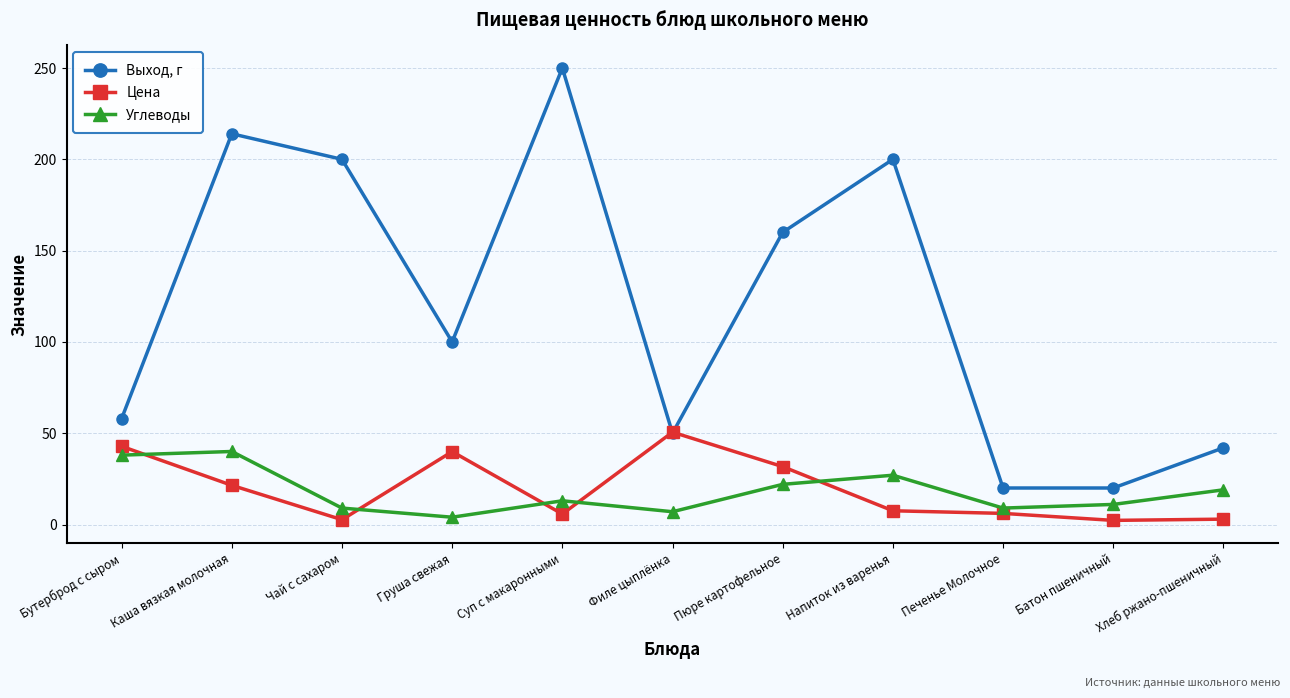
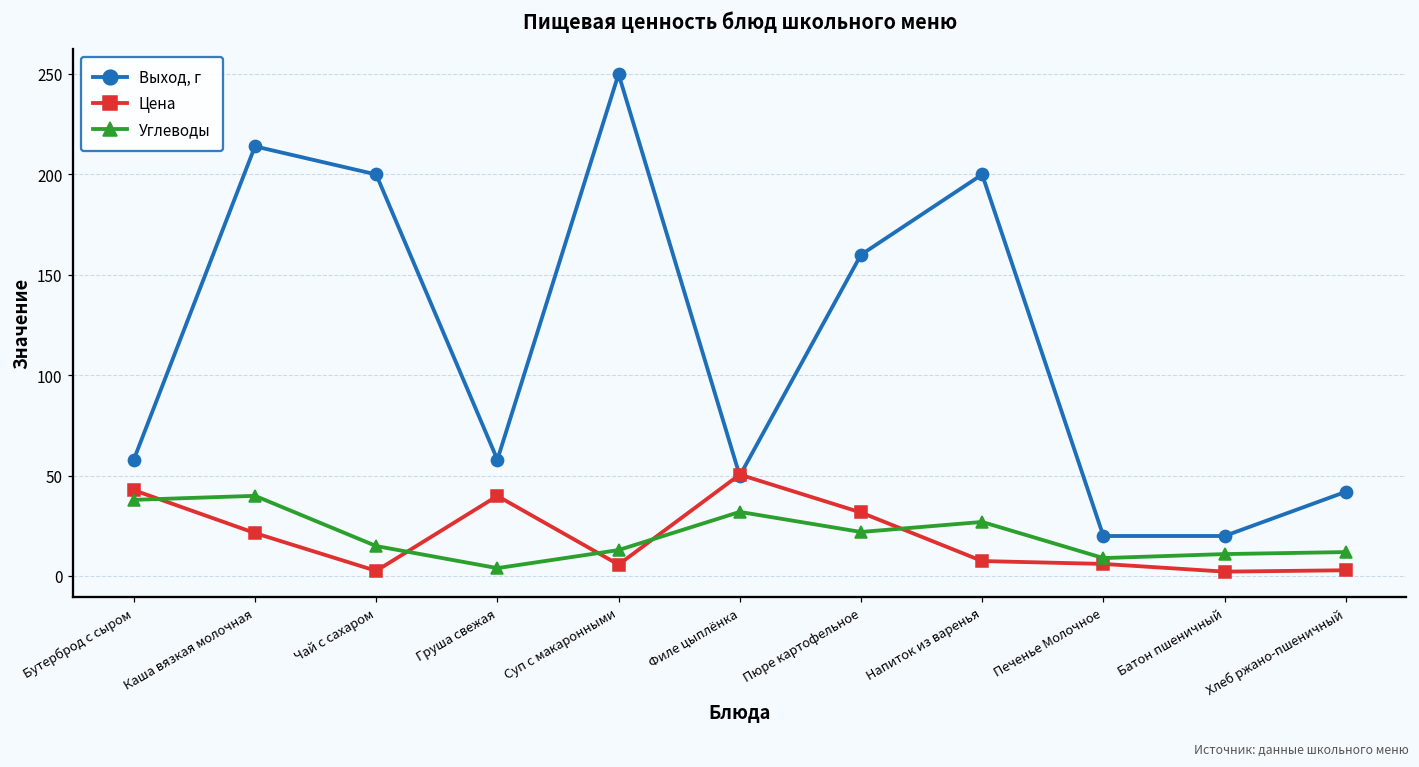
Углеводы, Чай с сахаром: 9 -> 15
Выход, г, Груша свежая: 100 -> 58
Углеводы, Филе цыплёнка: 7 -> 32
Углеводы, Хлеб ржано-пшеничный: 19 -> 12
